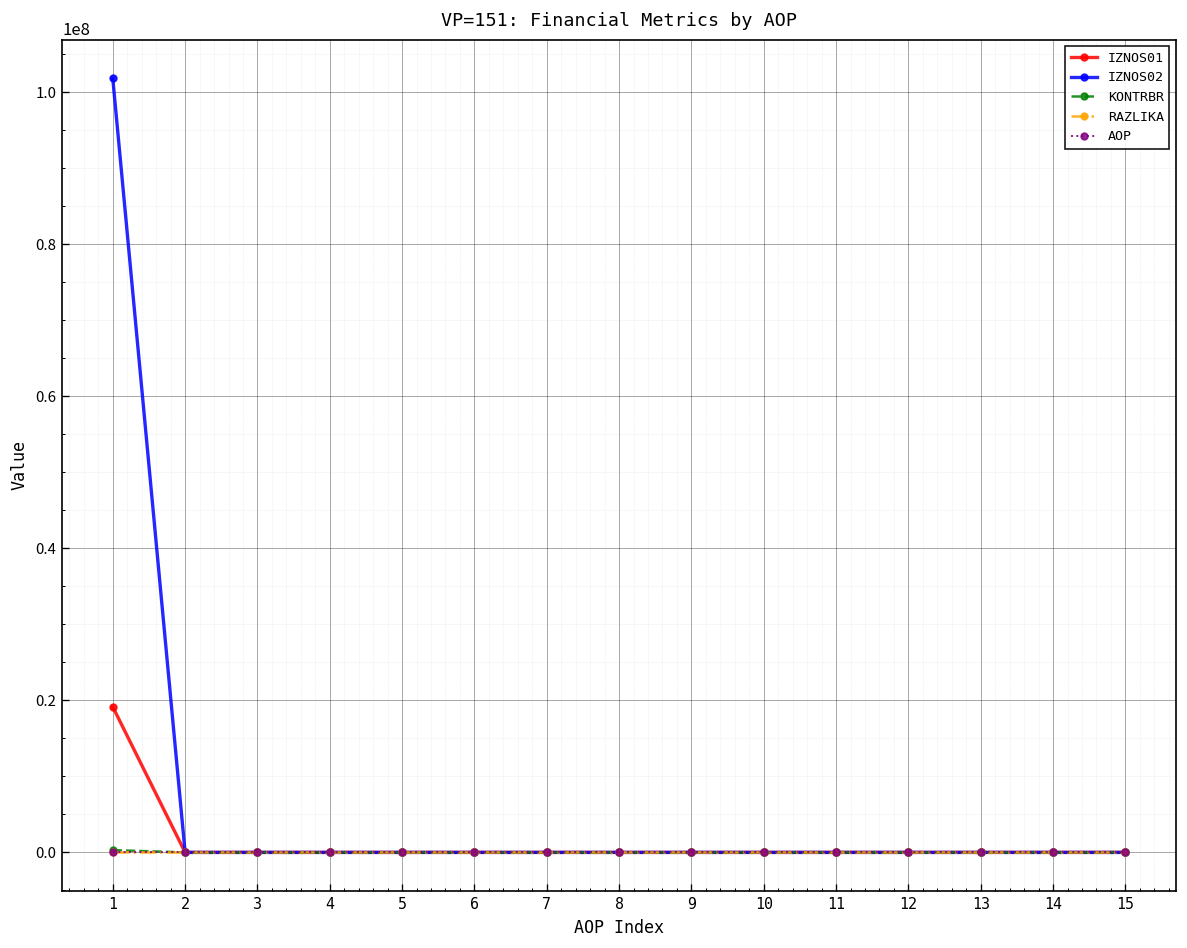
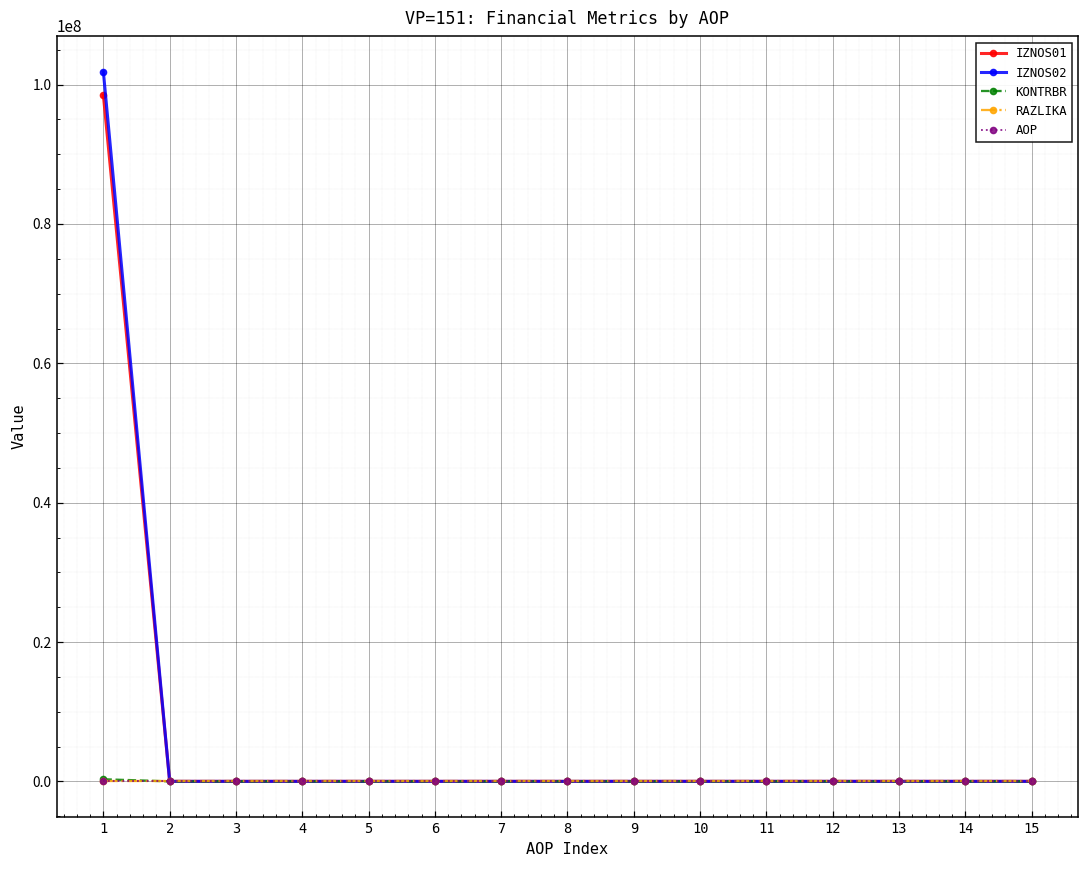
IZNOS01, 1: 19000000 -> 98000000
